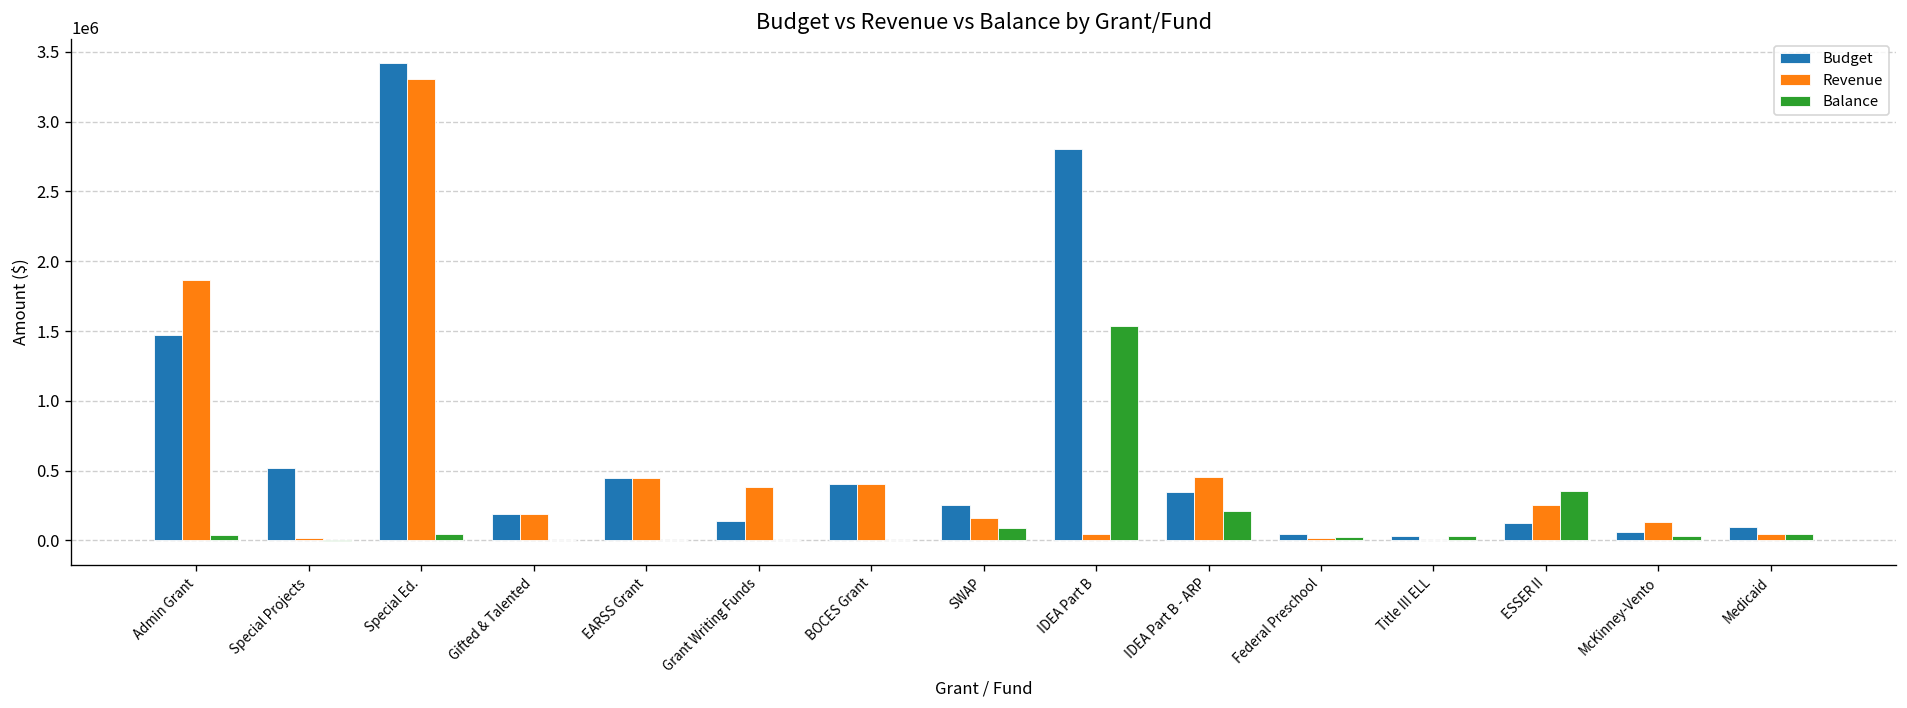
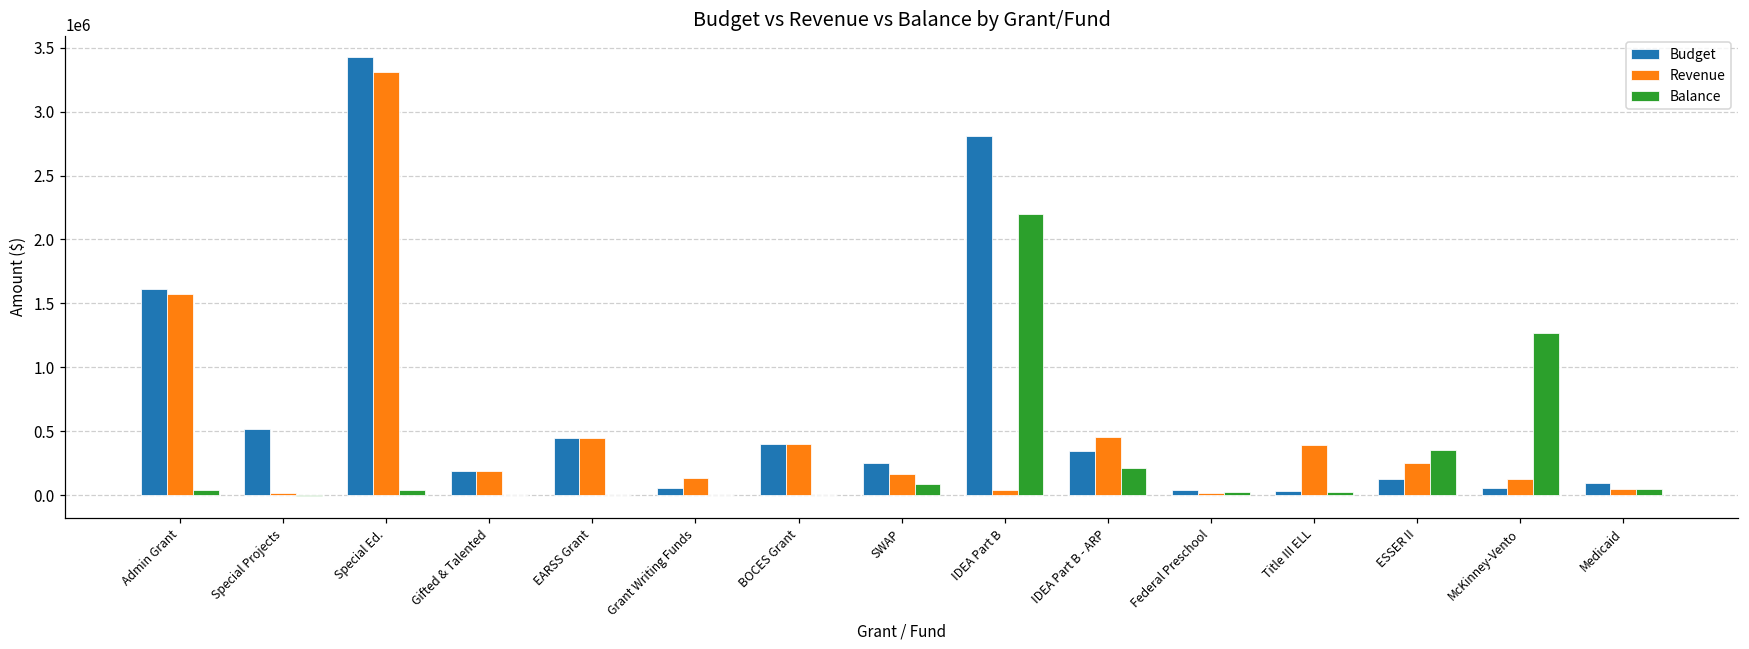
Budget, Admin Grant: 1470000 -> 1610000
Revenue, Admin Grant: 1870000 -> 1570000
Budget, Grant Writing Funds: 140000 -> 60000
Revenue, Grant Writing Funds: 380000 -> 140000
Balance, IDEA Part B: 1540000 -> 2200000
Revenue, Title III ELL: 0 -> 400000
Balance, McKinney-Vento: 30000 -> 1270000
